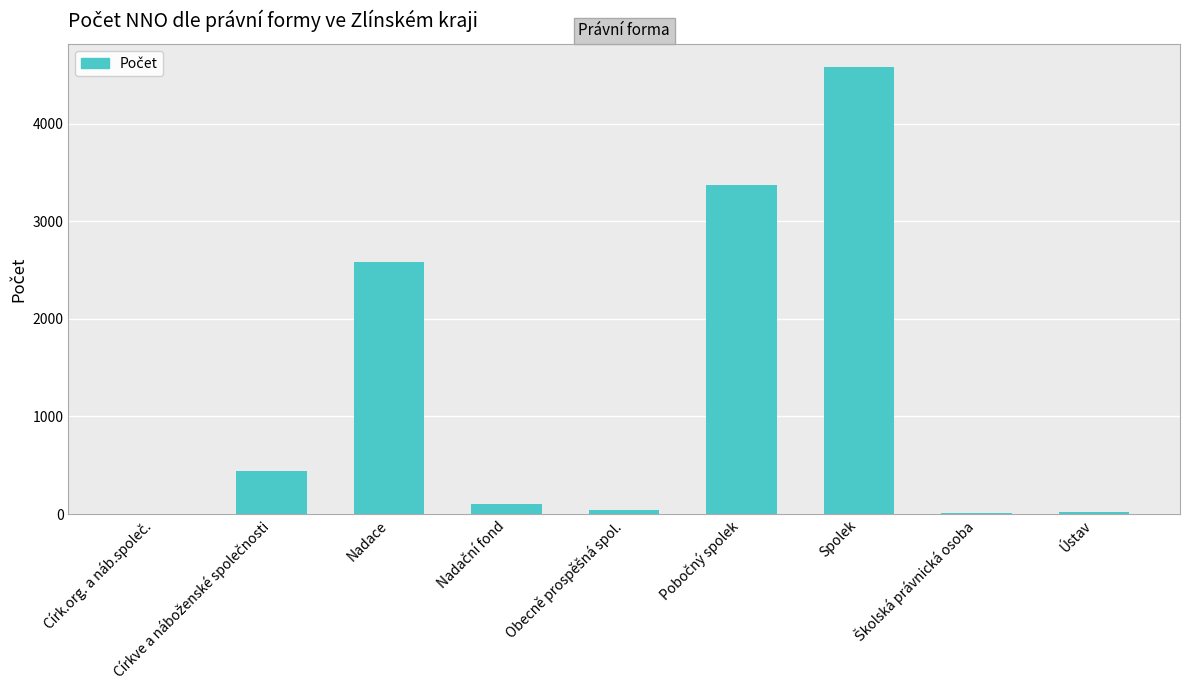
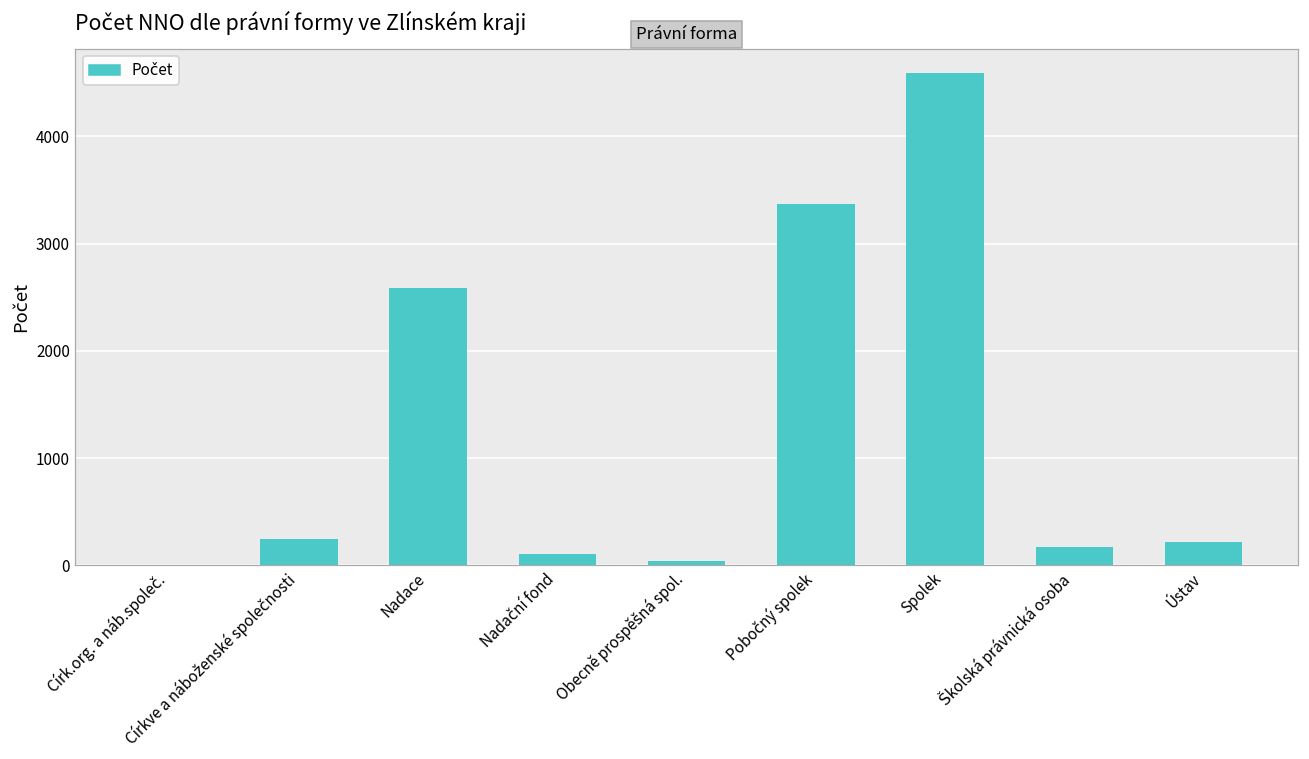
Církve a náboženské společnosti: 400 -> 200
Školská právnická osoba: 0 -> 200
Ústav: 0 -> 200
